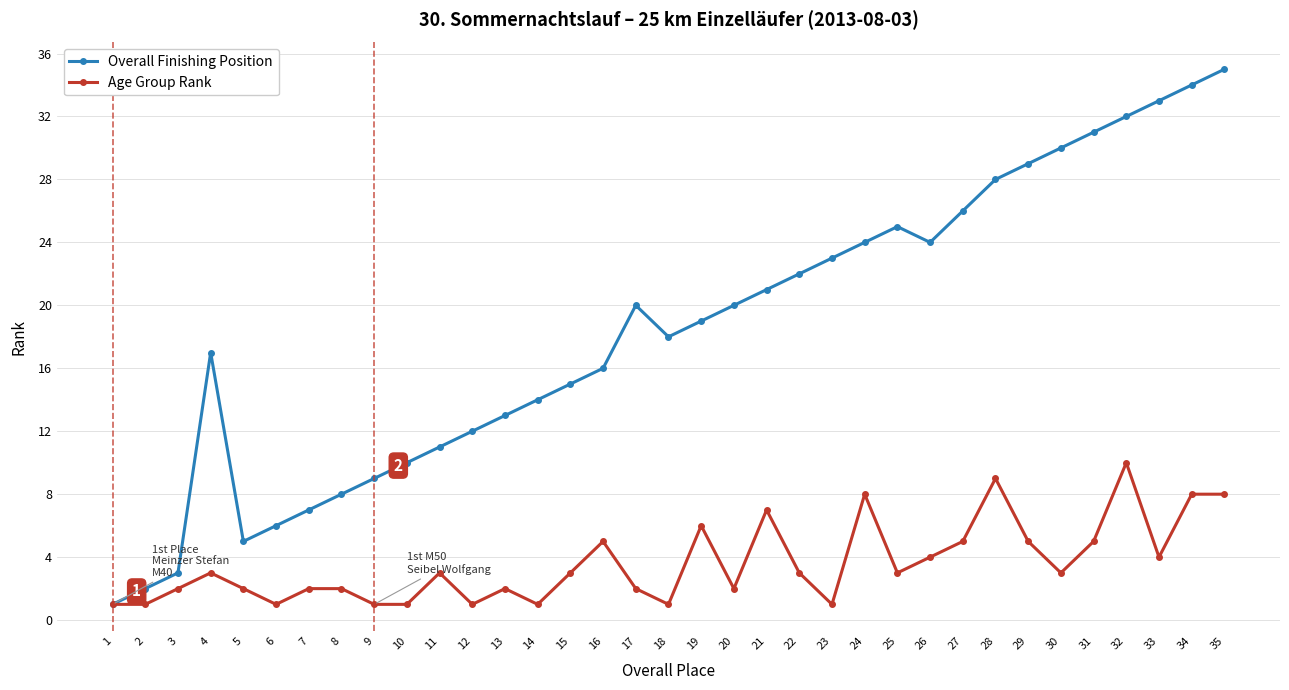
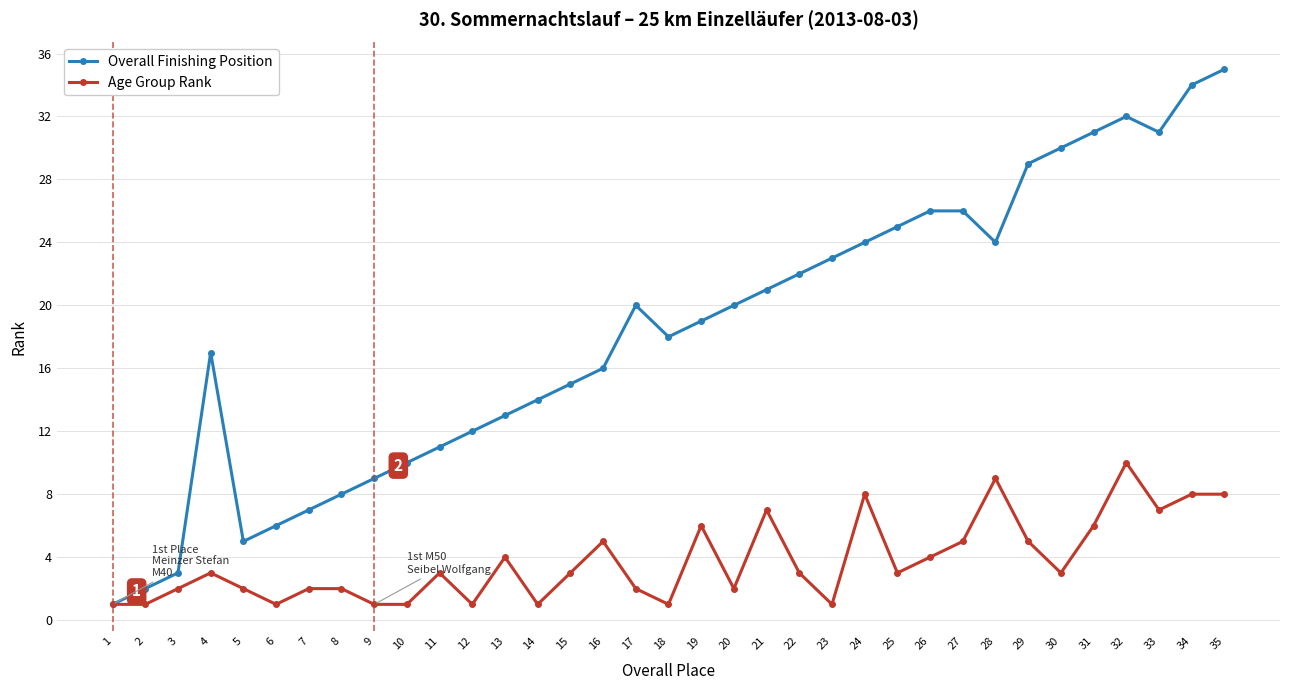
Age Group Rank, 13: 2 -> 4
Overall Finishing Position, 26: 24 -> 26
Overall Finishing Position, 28: 28 -> 24
Age Group Rank, 31: 5 -> 6
Overall Finishing Position, 33: 33 -> 31
Age Group Rank, 33: 4 -> 7
